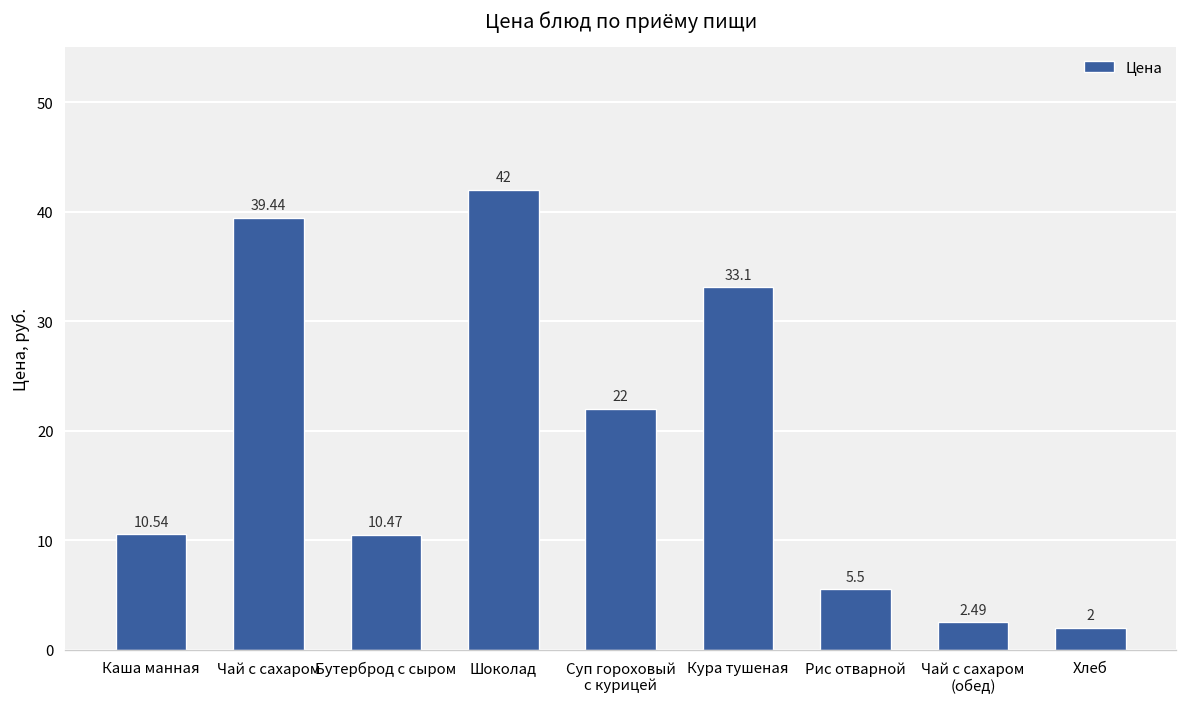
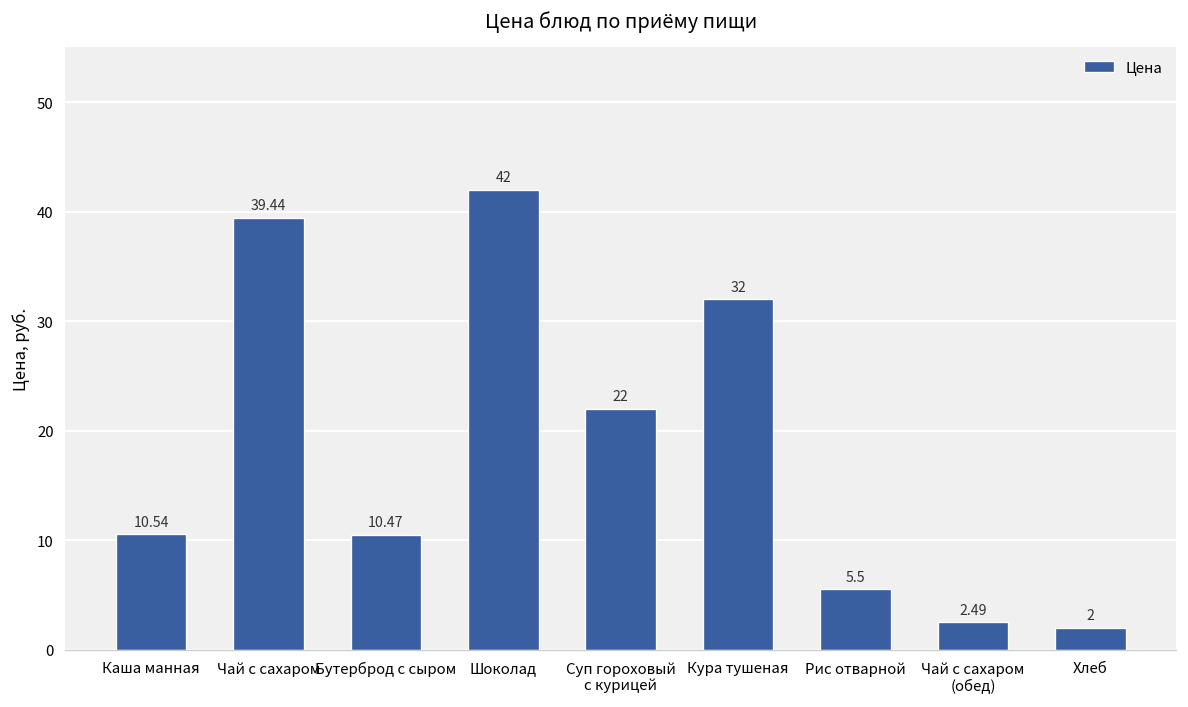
Кура тушеная: 33.1 -> 32
